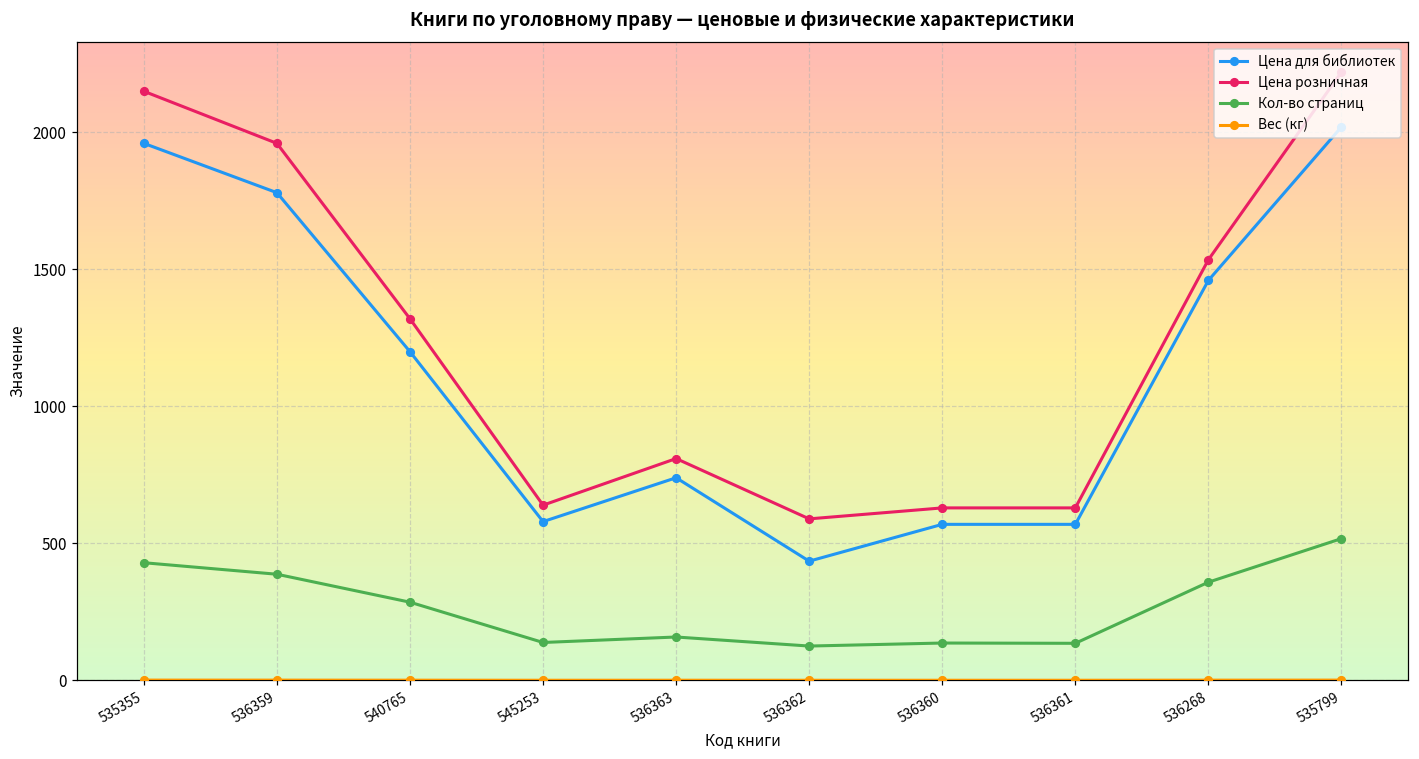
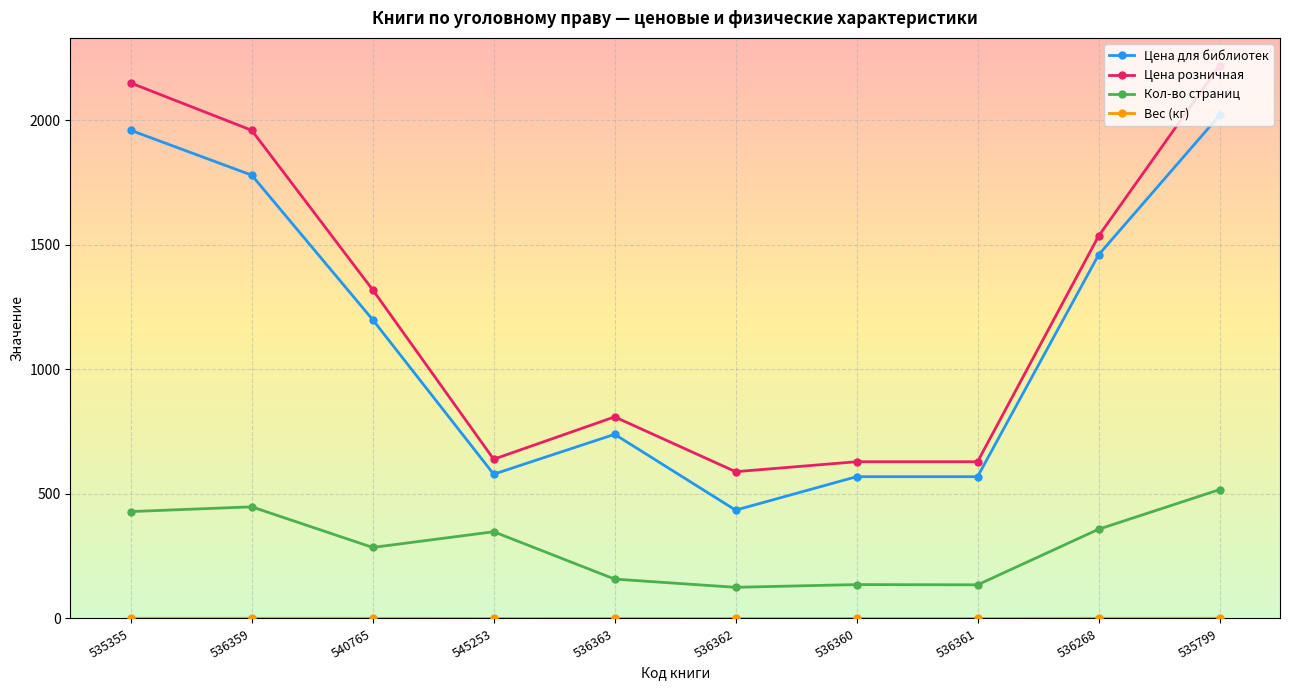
Кол-во страниц, 536359: 390 -> 450
Кол-во страниц, 545253: 140 -> 350
